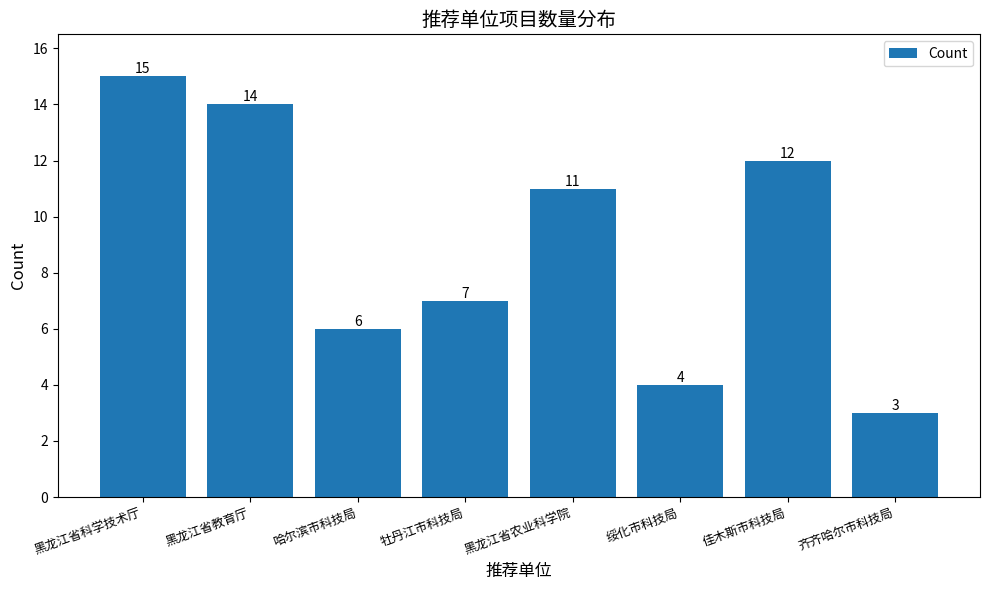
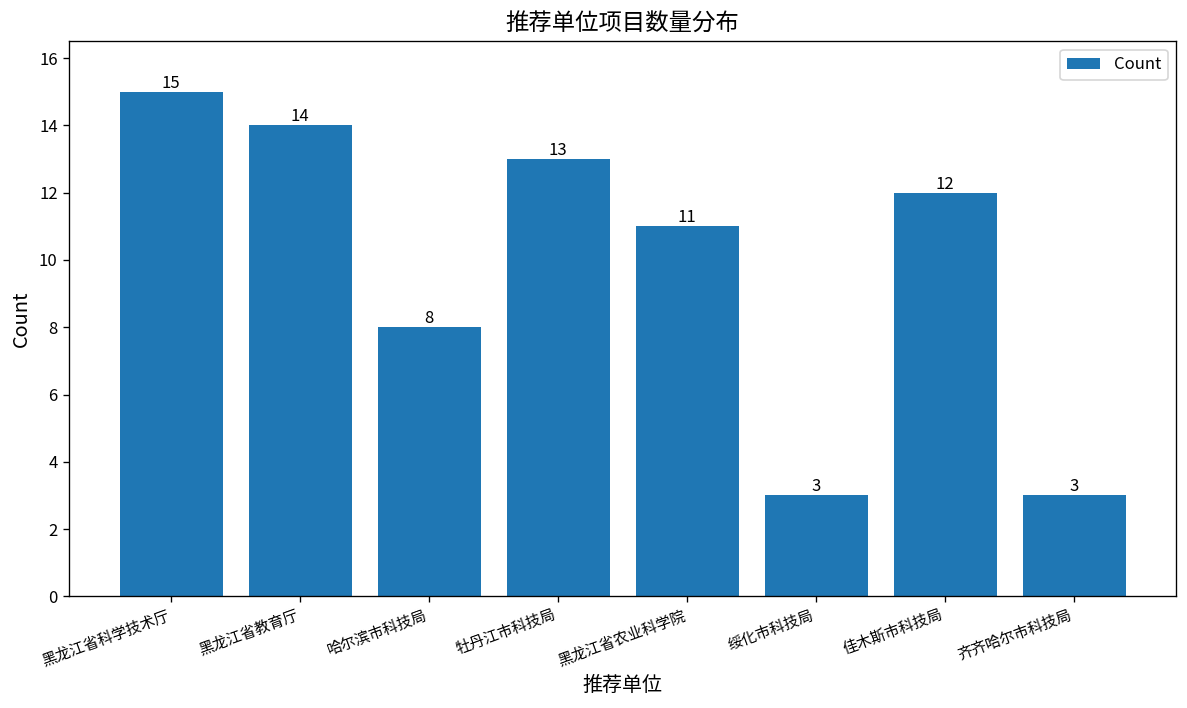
哈尔滨市科技局: 6 -> 8
牡丹江市科技局: 7 -> 13
绥化市科技局: 4 -> 3
